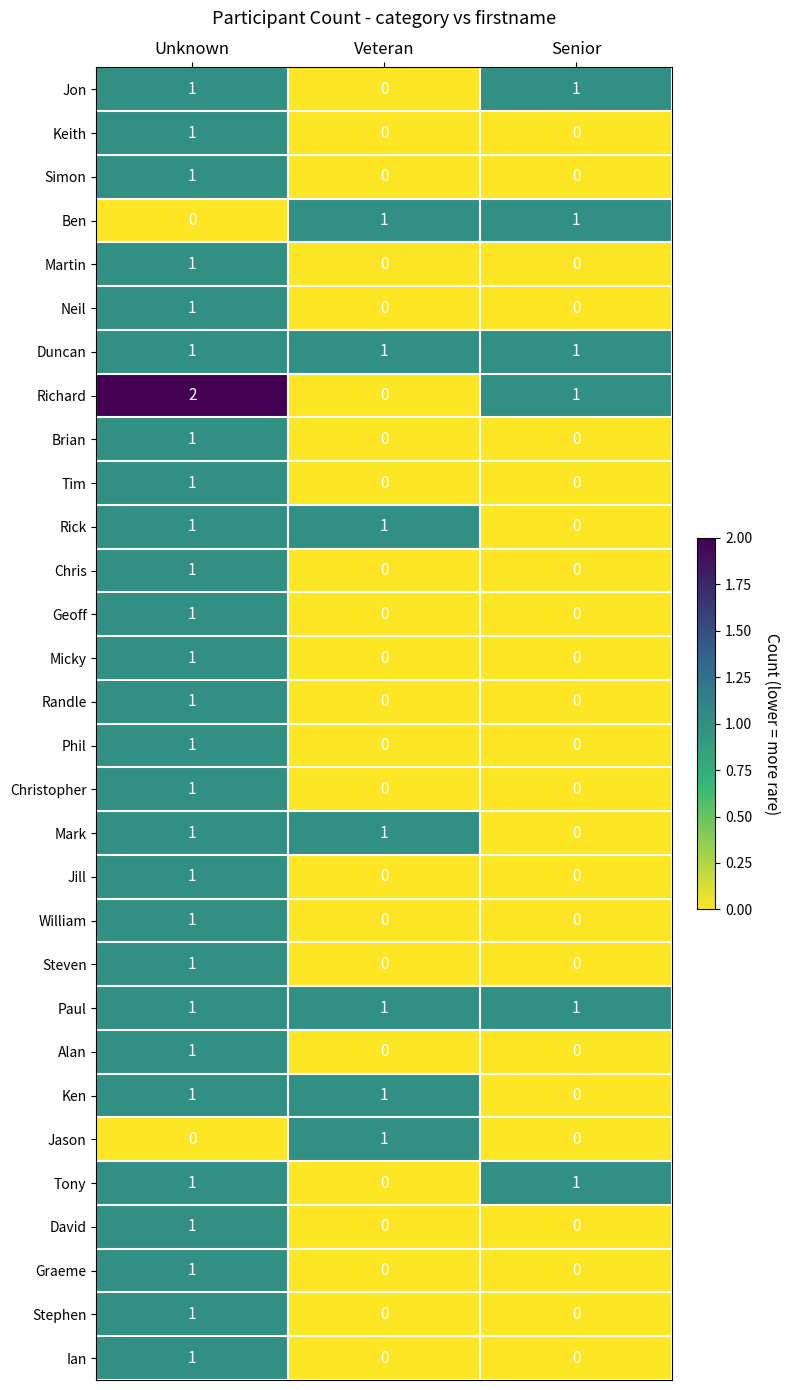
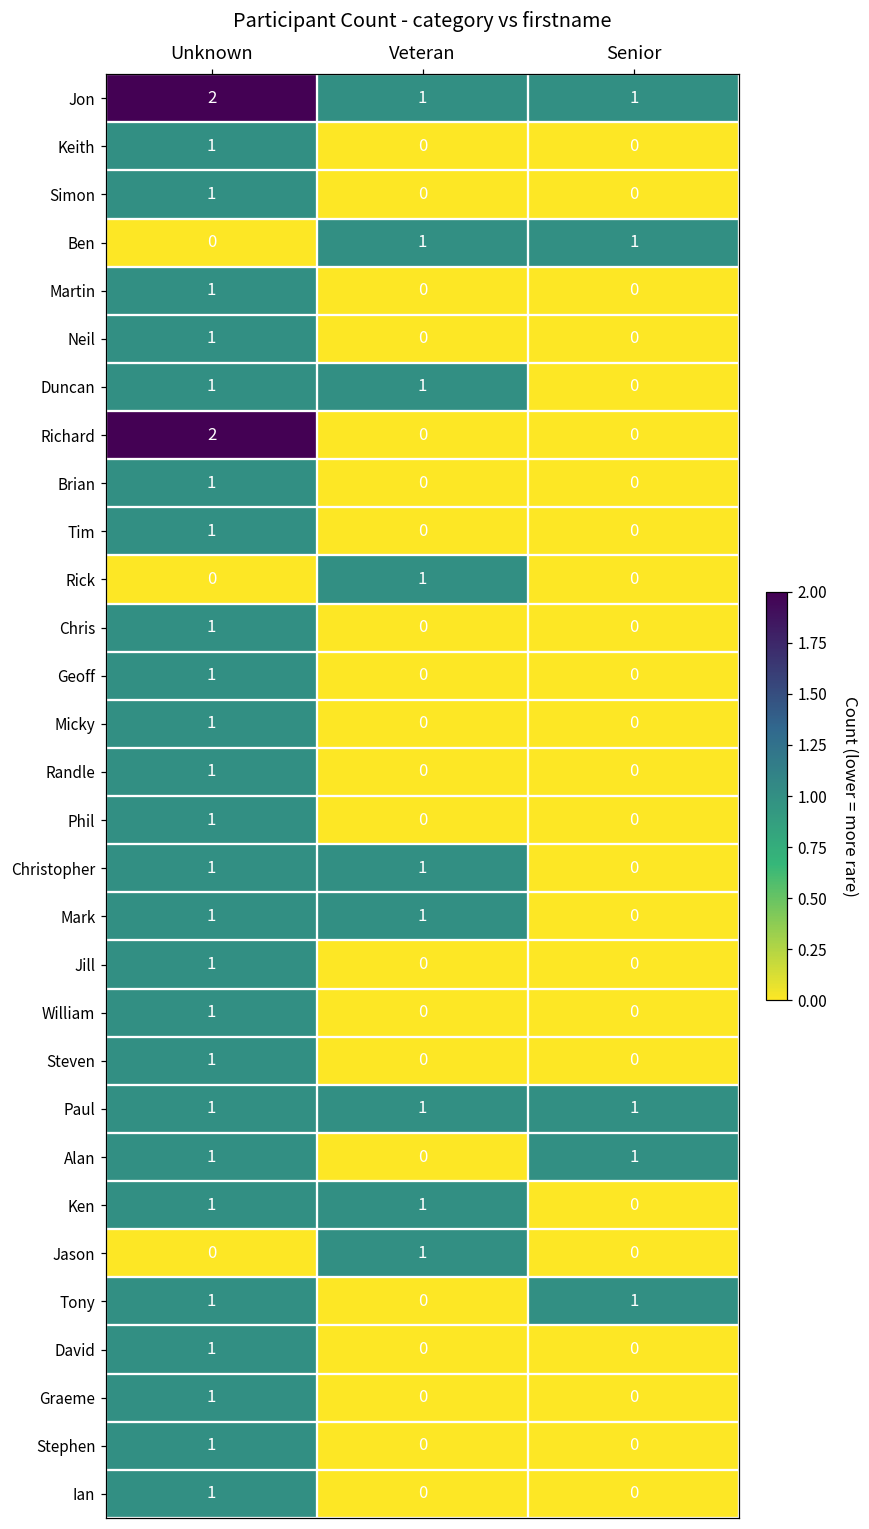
Jon, Unknown: 1 -> 2
Jon, Veteran: 0 -> 1
Duncan, Senior: 1 -> 0
Richard, Senior: 1 -> 0
Rick, Unknown: 1 -> 0
Christopher, Veteran: 0 -> 1
Alan, Senior: 0 -> 1
